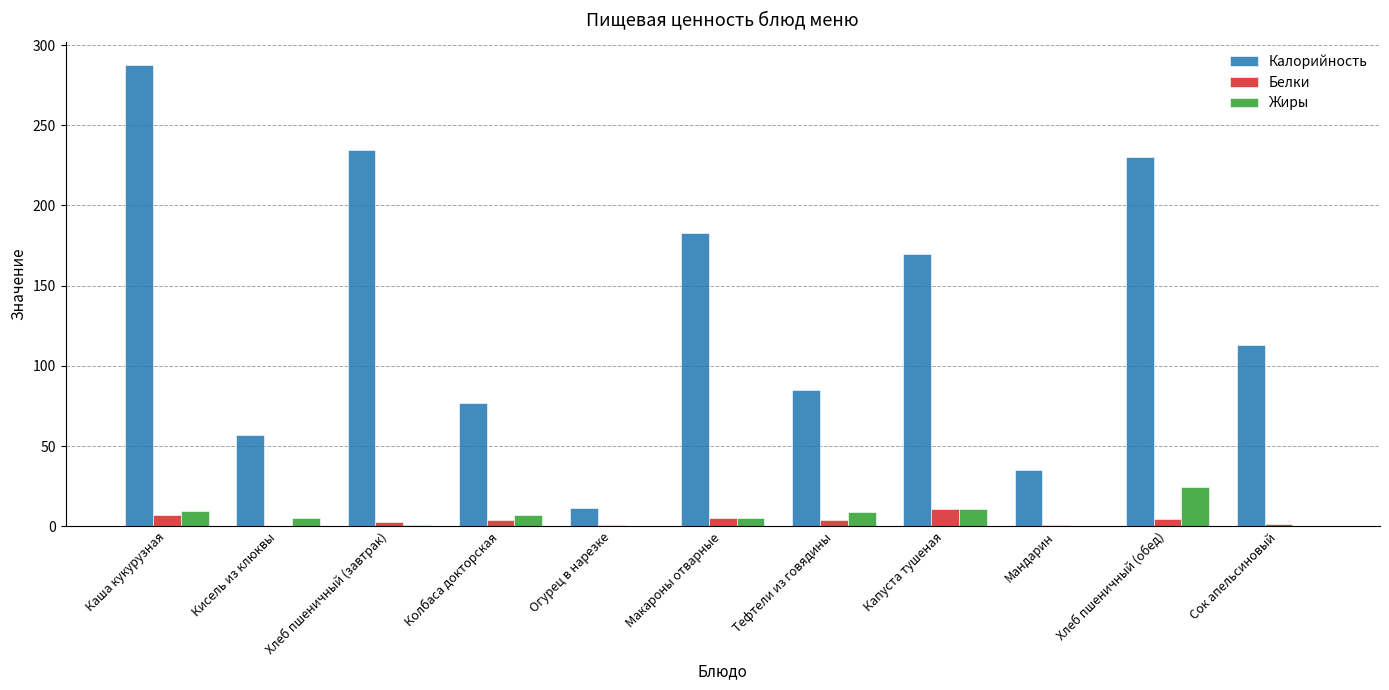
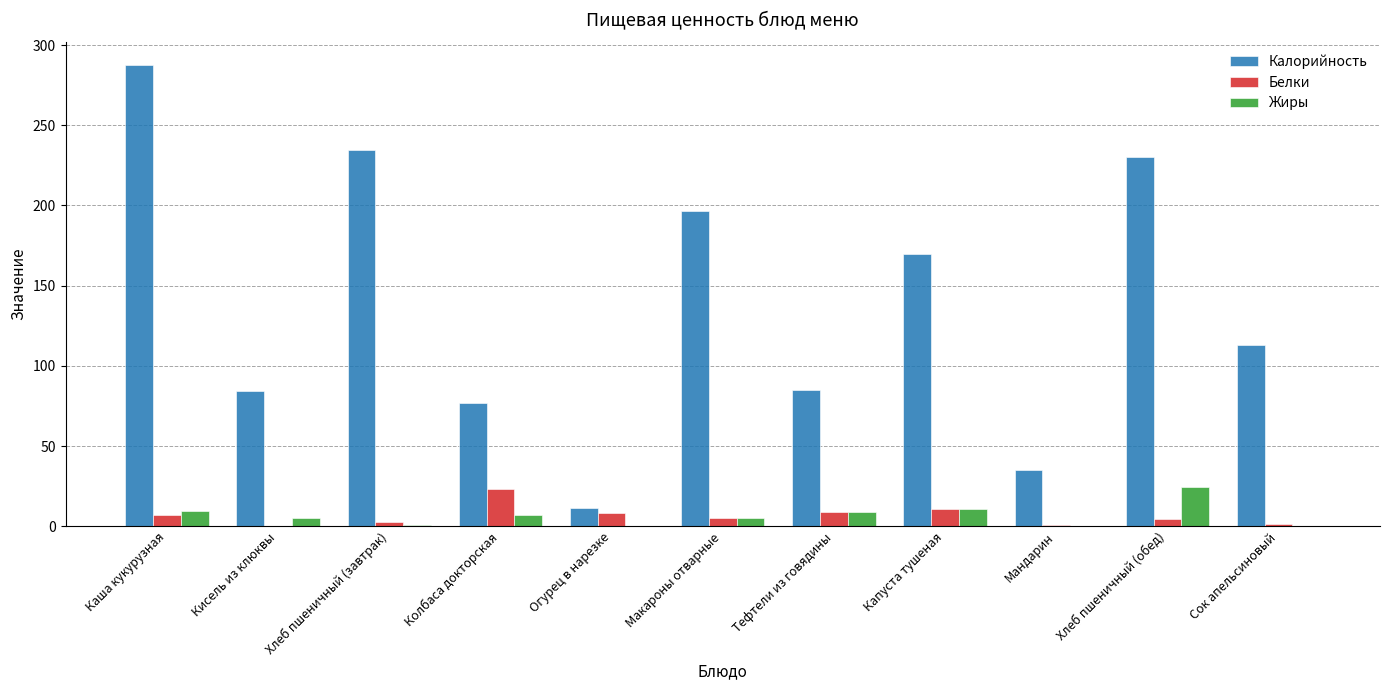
Калорийность, Кисель из клюквы: 57 -> 84
Белки, Колбаса докторская: 4 -> 23
Белки, Огурец в нарезке: 1 -> 8
Калорийность, Макароны отварные: 183 -> 197
Белки, Тефтели из говядины: 4 -> 9
